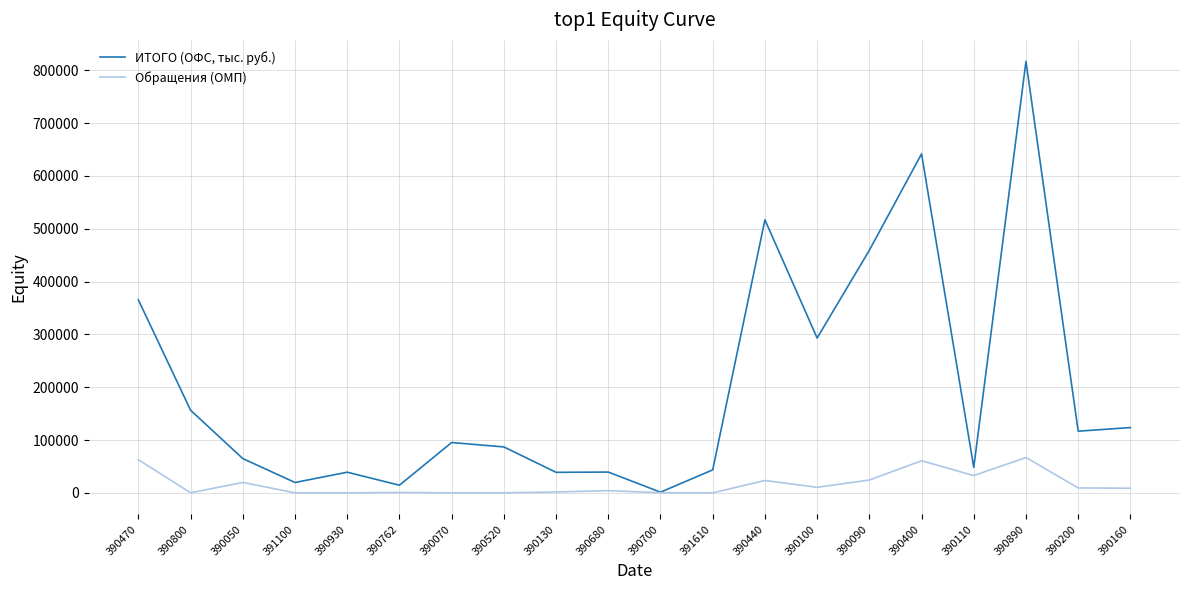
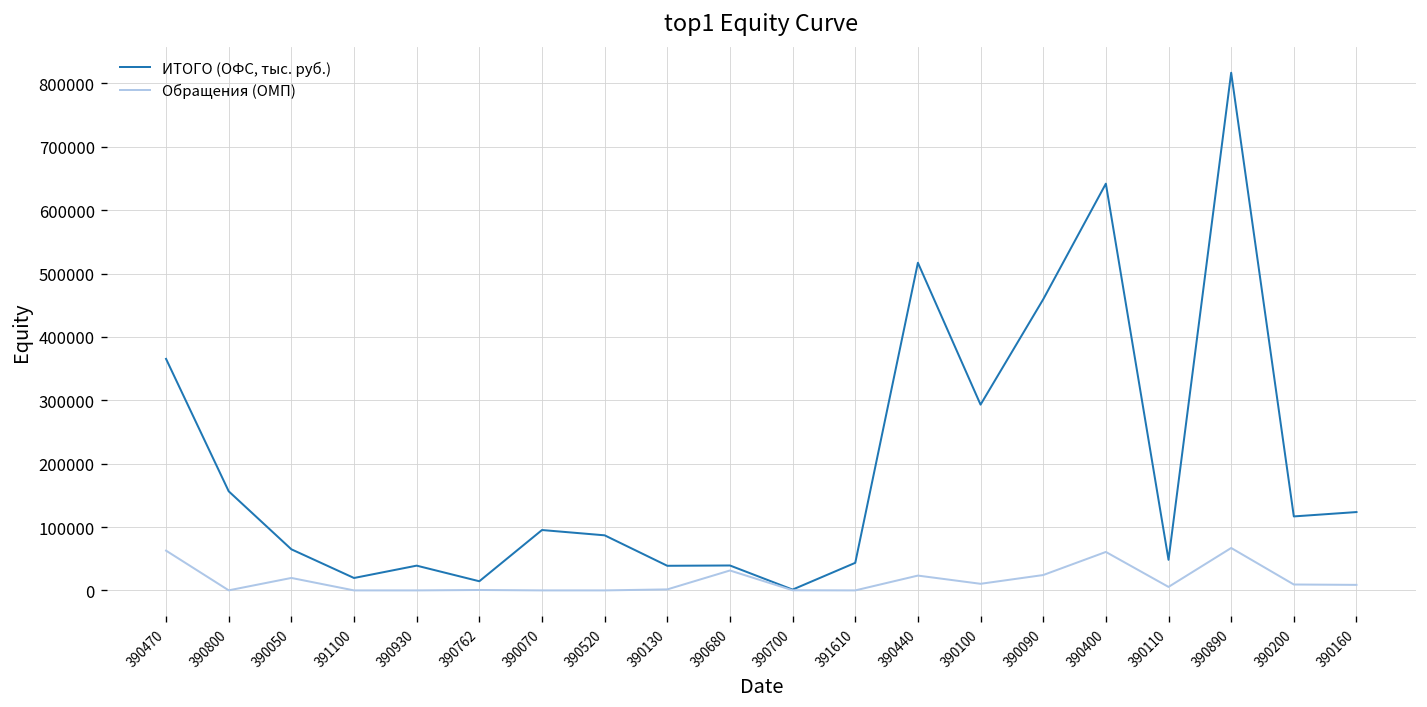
Обращения (ОМП), 390680: 0 -> 30000
Обращения (ОМП), 390110: 30000 -> 10000
